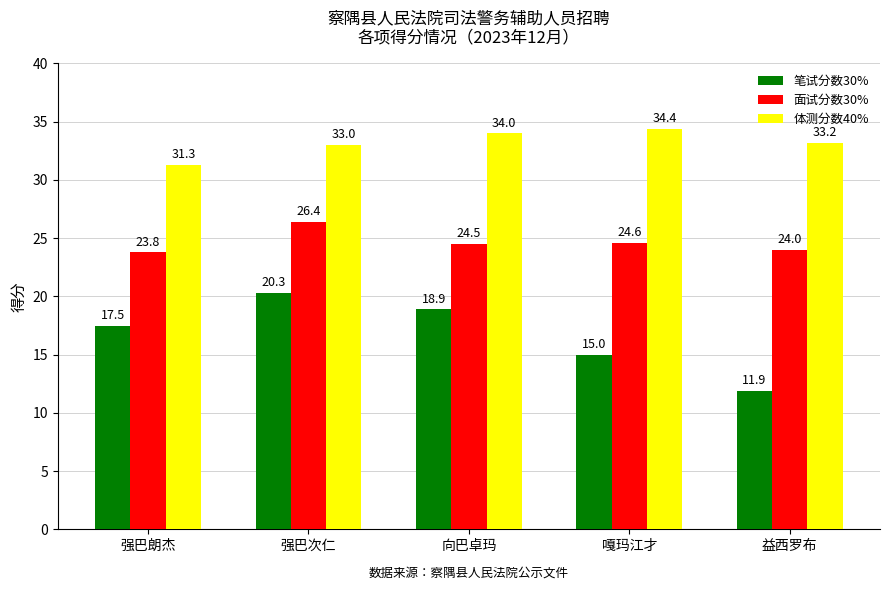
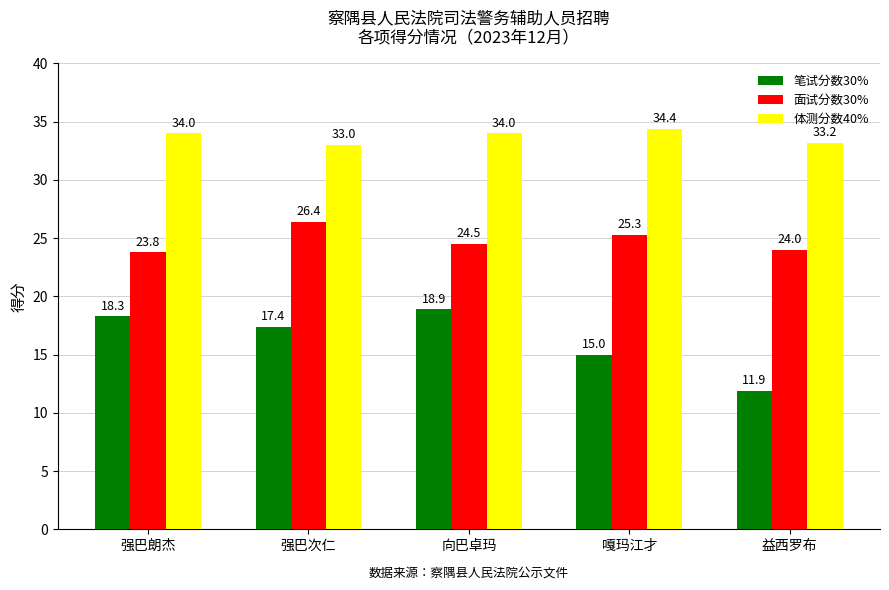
笔试分数30%, 强巴朗杰: 17.5 -> 18.3
体测分数40%, 强巴朗杰: 31.3 -> 34.0
笔试分数30%, 强巴次仁: 20.3 -> 17.4
面试分数30%, 嘎玛江才: 24.6 -> 25.3
